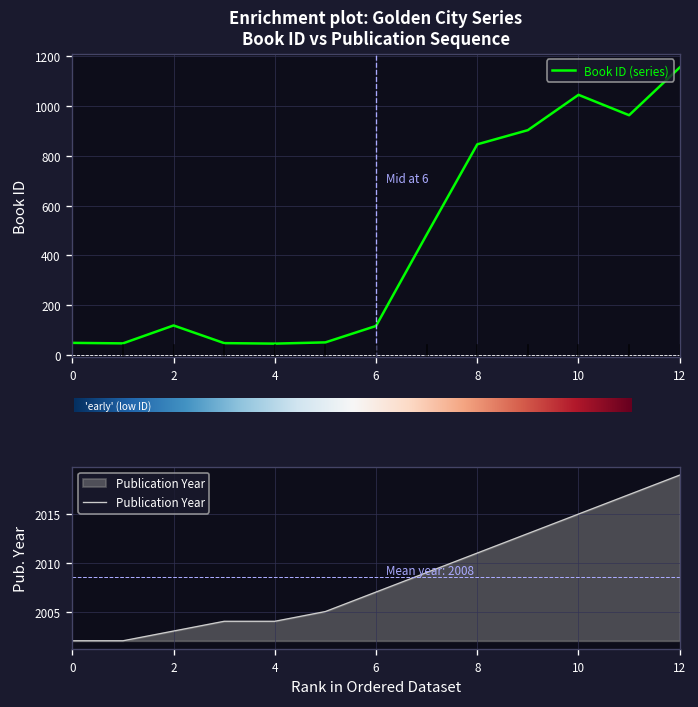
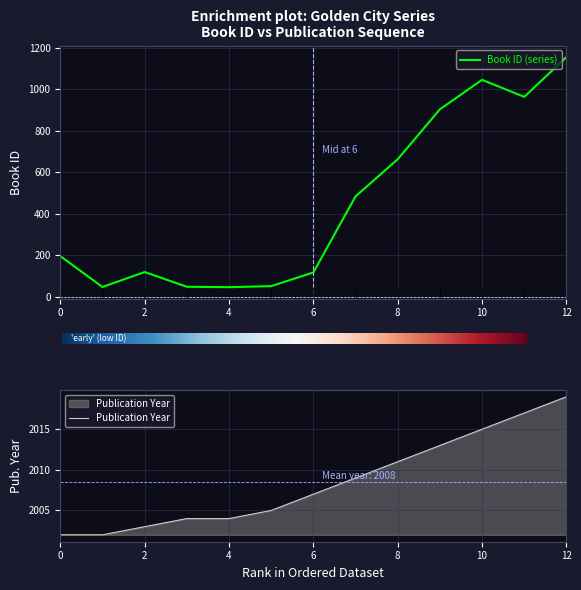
Enrichment plot: Golden City Series Book ID vs Publication Sequence, 0: 50 -> 200
Enrichment plot: Golden City Series Book ID vs Publication Sequence, 8: 850 -> 660
